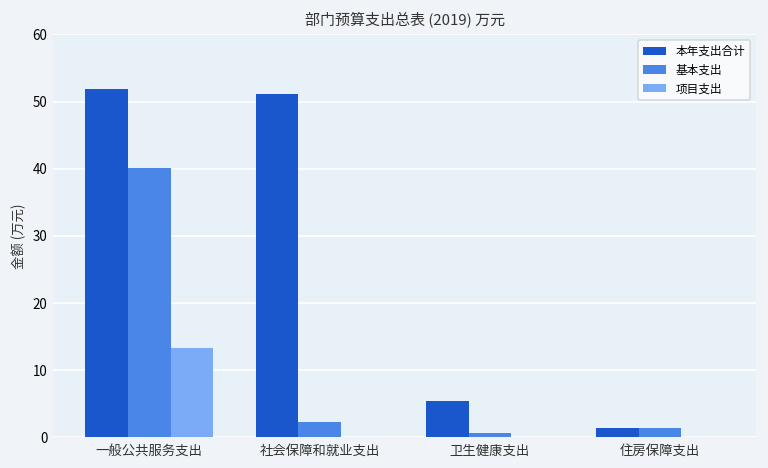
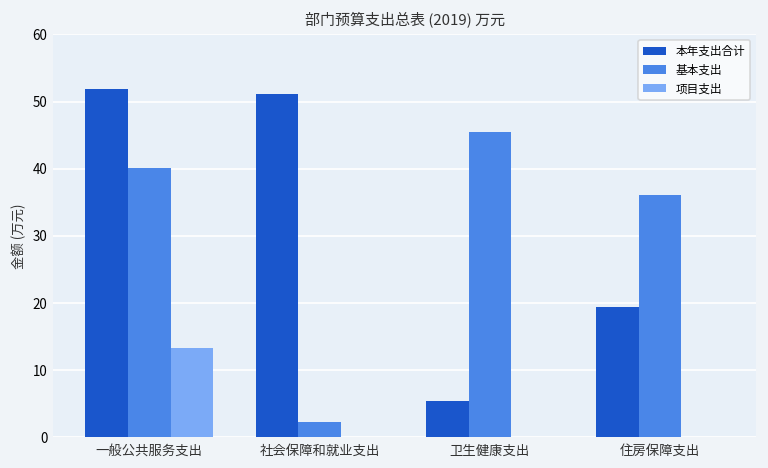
基本支出, 卫生健康支出: 1 -> 45
本年支出合计, 住房保障支出: 1 -> 19
基本支出, 住房保障支出: 1 -> 36
